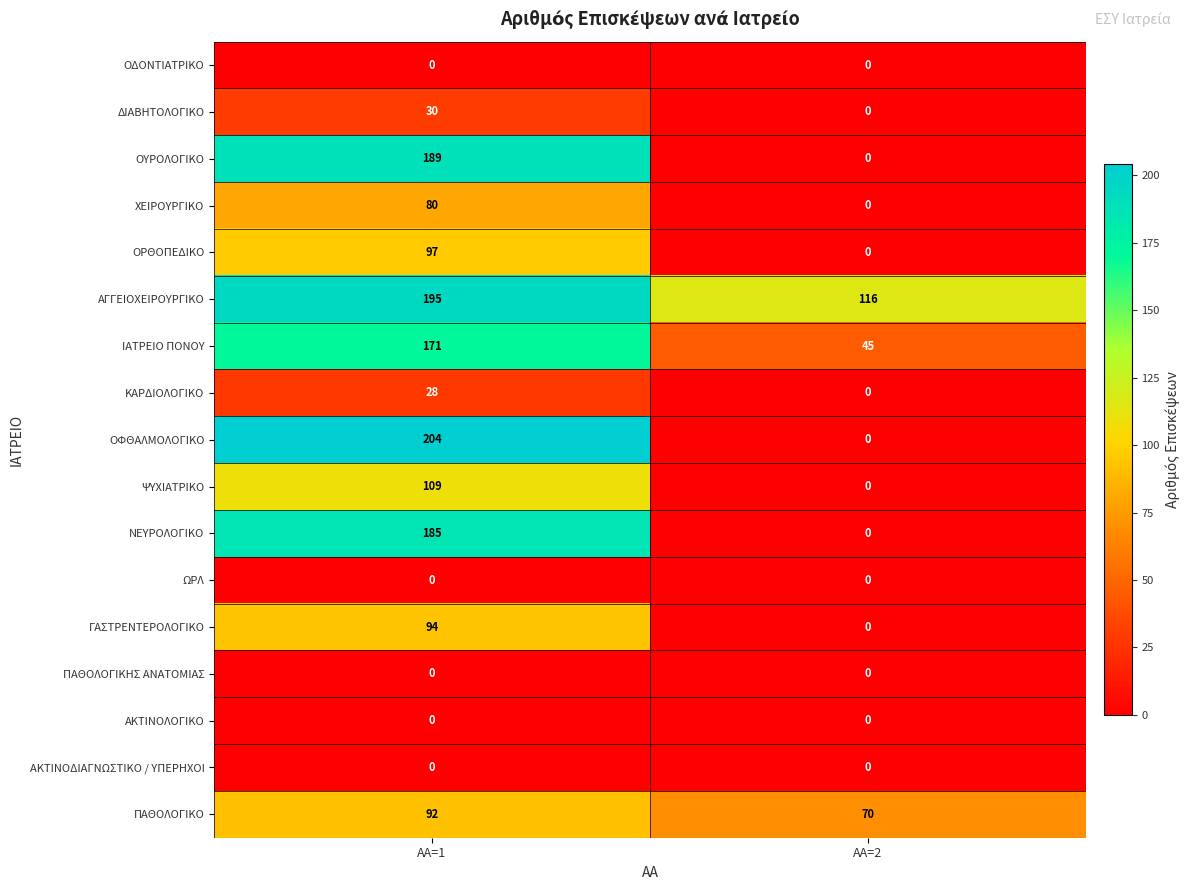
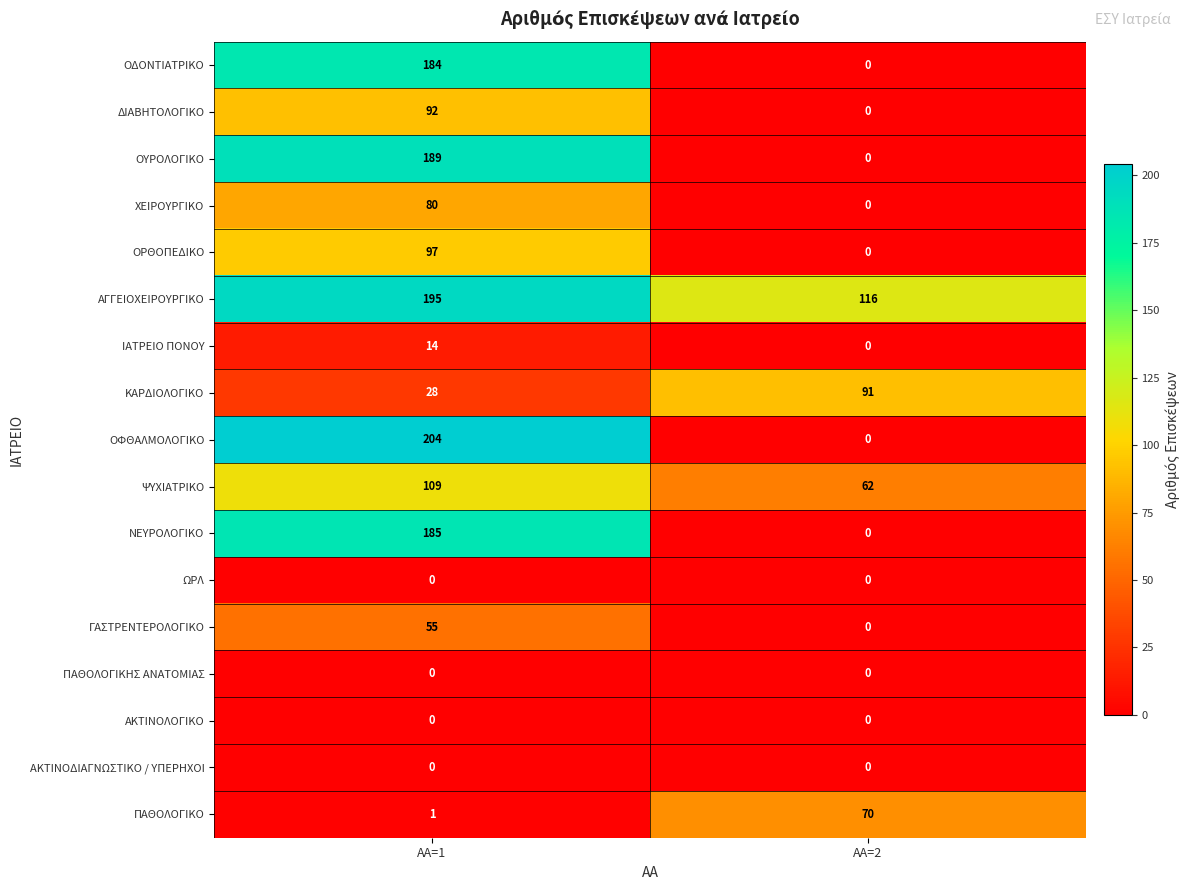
ΟΔΟΝΤΙΑΤΡΙΚΟ, ΑΑ=1: 0 -> 184
ΔΙΑΒΗΤΟΛΟΓΙΚΟ, ΑΑ=1: 30 -> 92
ΙΑΤΡΕΙΟ ΠΟΝΟΥ, ΑΑ=1: 171 -> 14
ΙΑΤΡΕΙΟ ΠΟΝΟΥ, ΑΑ=2: 45 -> 0
ΚΑΡΔΙΟΛΟΓΙΚΟ, ΑΑ=2: 0 -> 91
ΨΥΧΙΑΤΡΙΚΟ, ΑΑ=2: 0 -> 62
ΓΑΣΤΡΕΝΤΕΡΟΛΟΓΙΚΟ, ΑΑ=1: 94 -> 55
ΠΑΘΟΛΟΓΙΚΟ, ΑΑ=1: 92 -> 1
